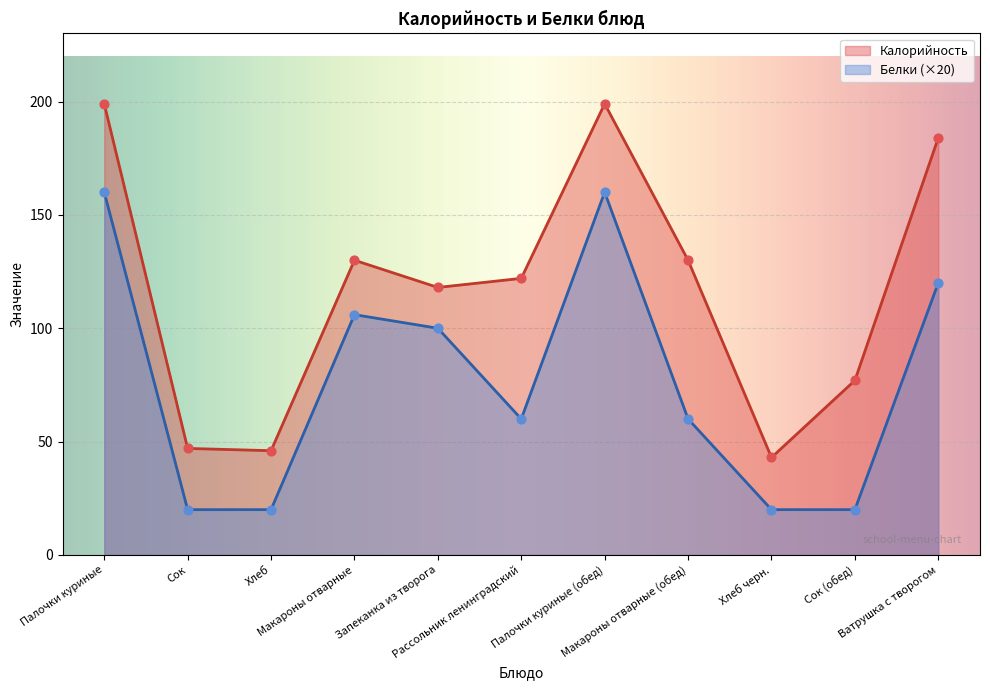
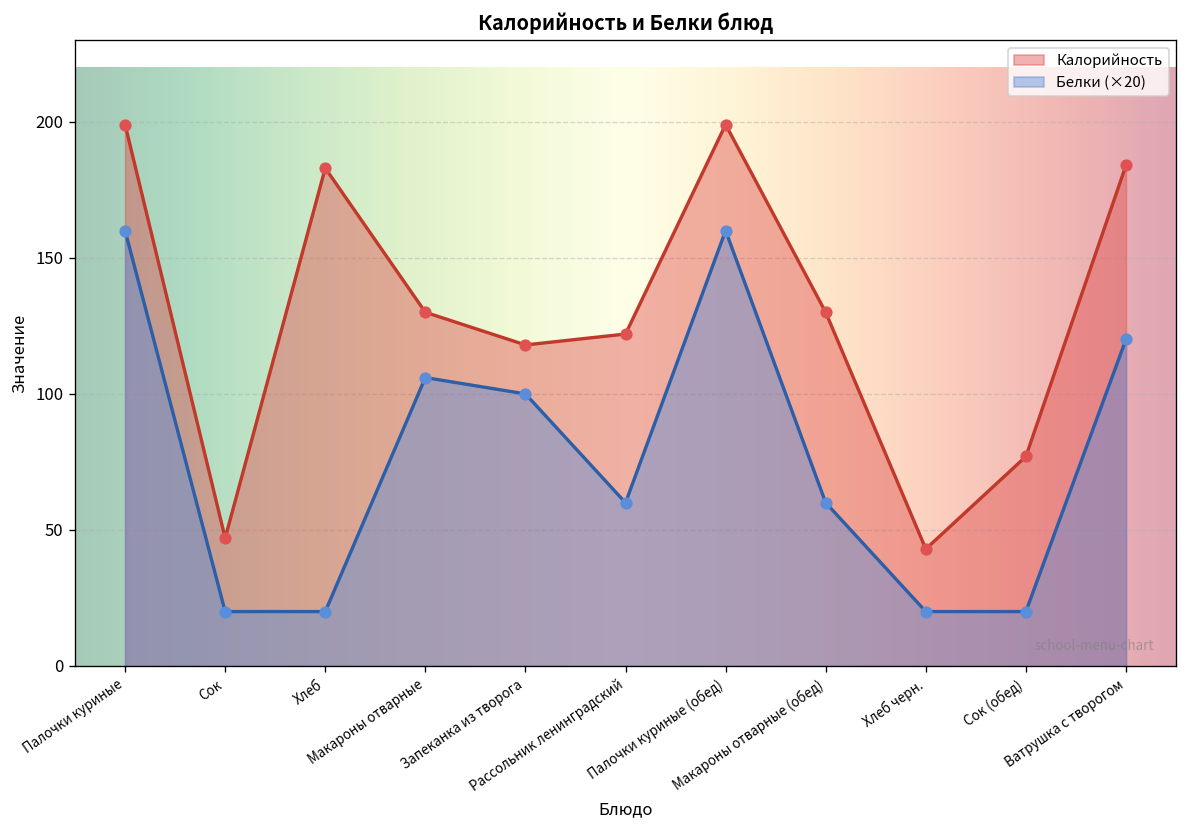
Калорийность, Хлеб: 46 -> 183
